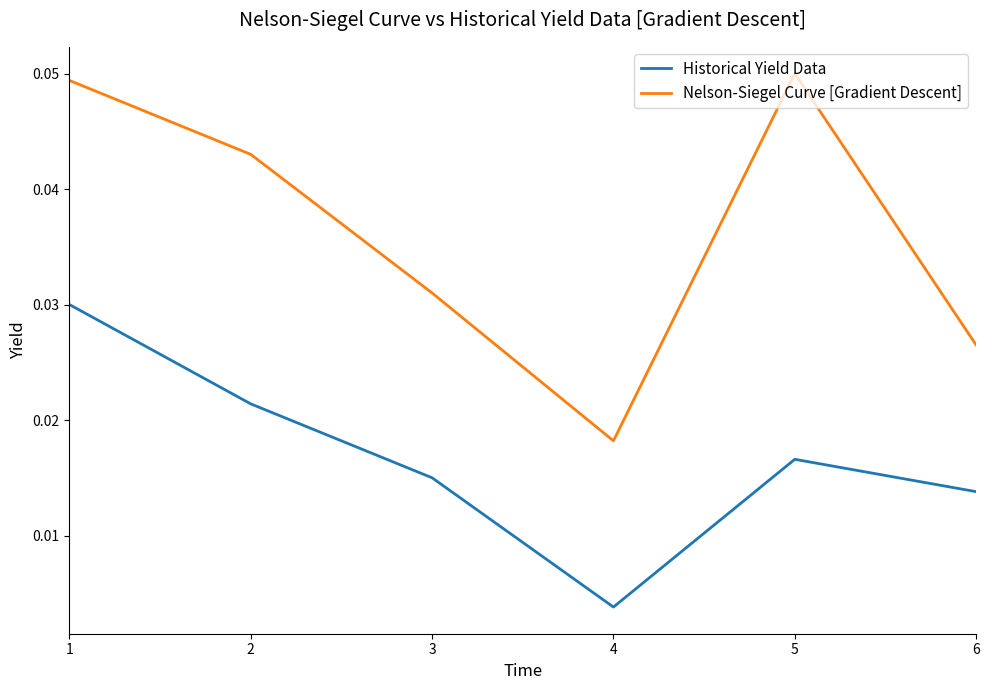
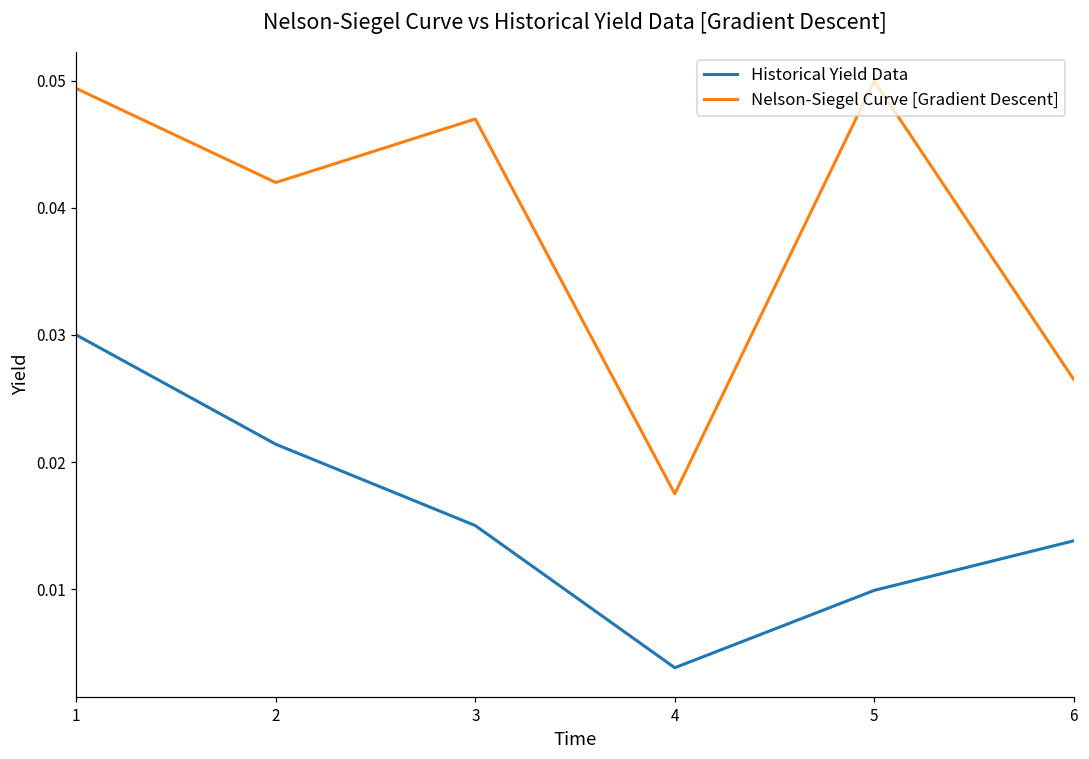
Nelson-Siegel Curve [Gradient Descent], 2: 0.043 -> 0.042
Nelson-Siegel Curve [Gradient Descent], 3: 0.031 -> 0.047
Nelson-Siegel Curve [Gradient Descent], 4: 0.0182 -> 0.0175
Historical Yield Data, 5: 0.0166 -> 0.0099
